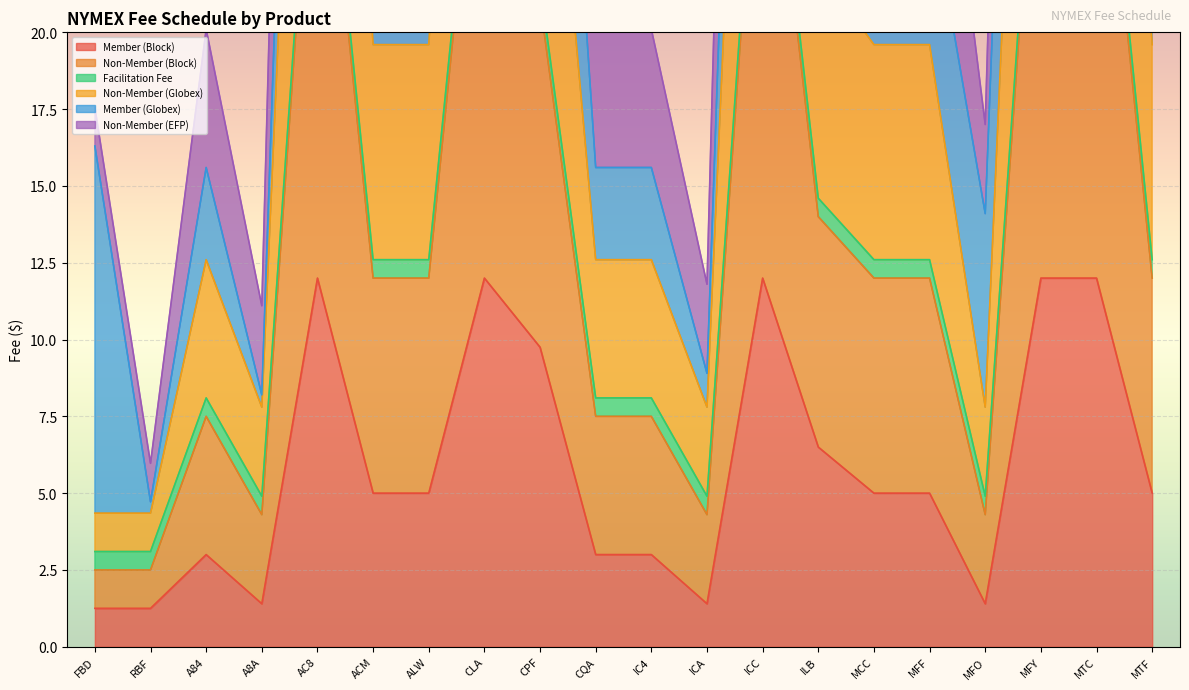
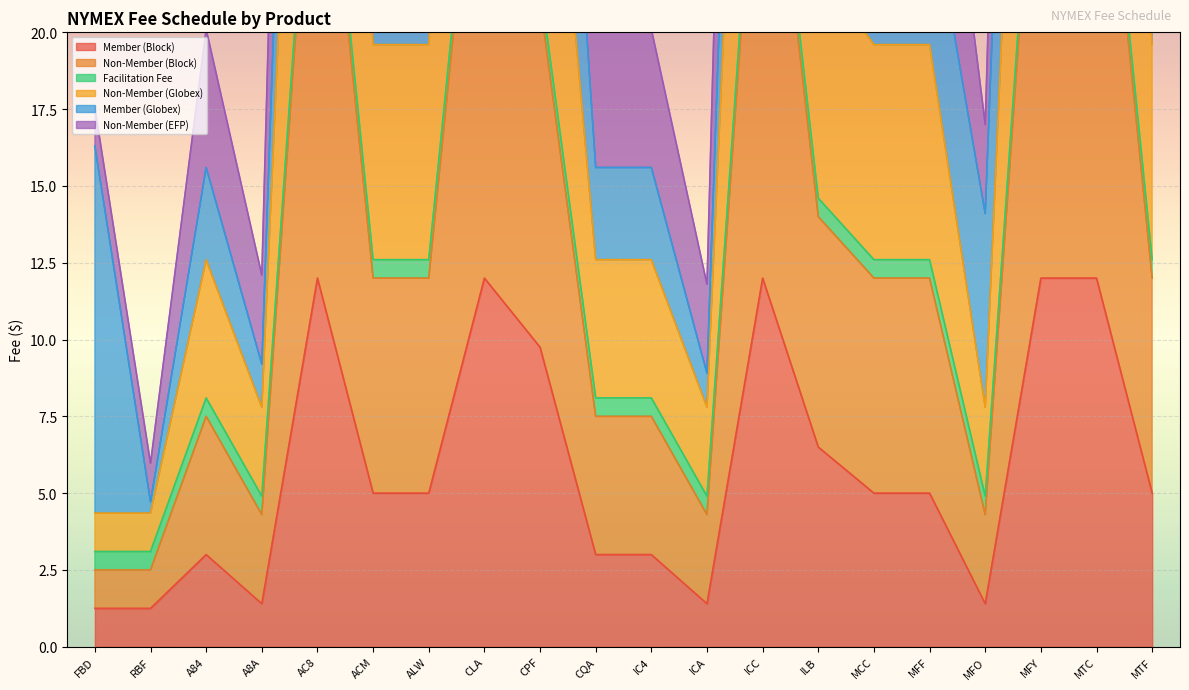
Member (Globex), A8A: 0.4 -> 1.4
